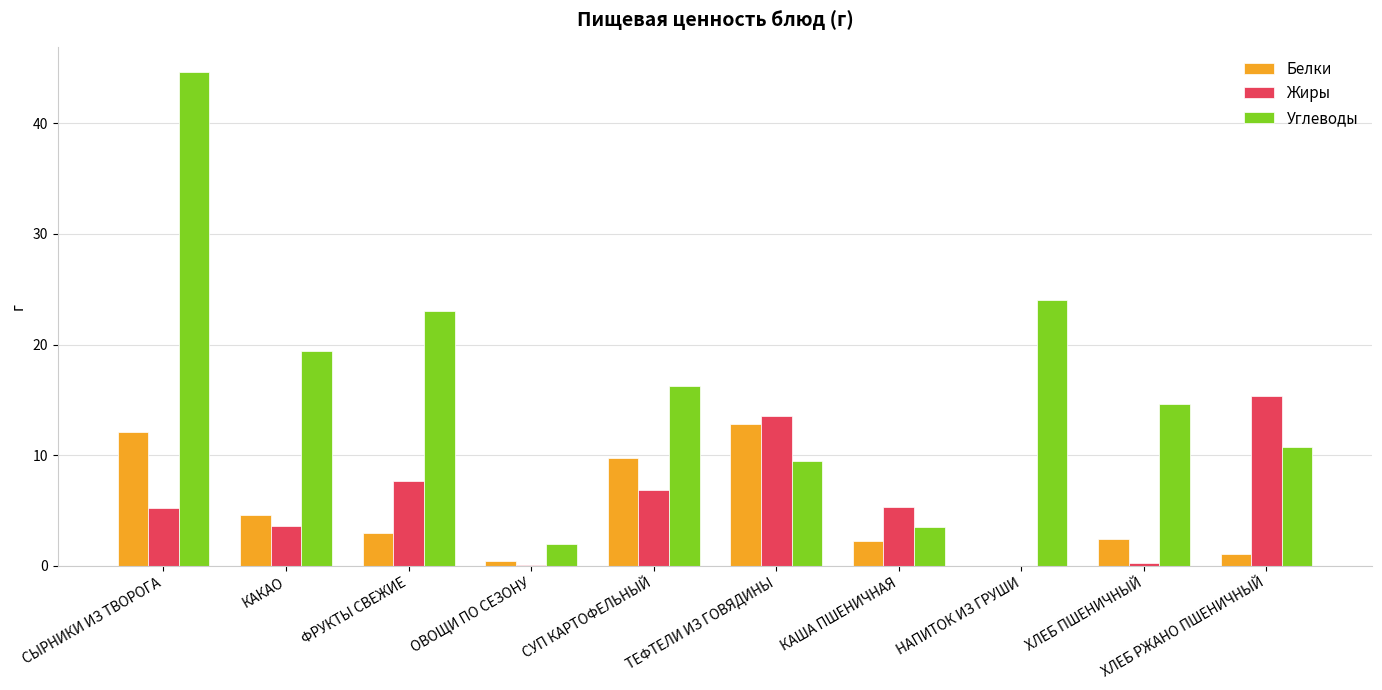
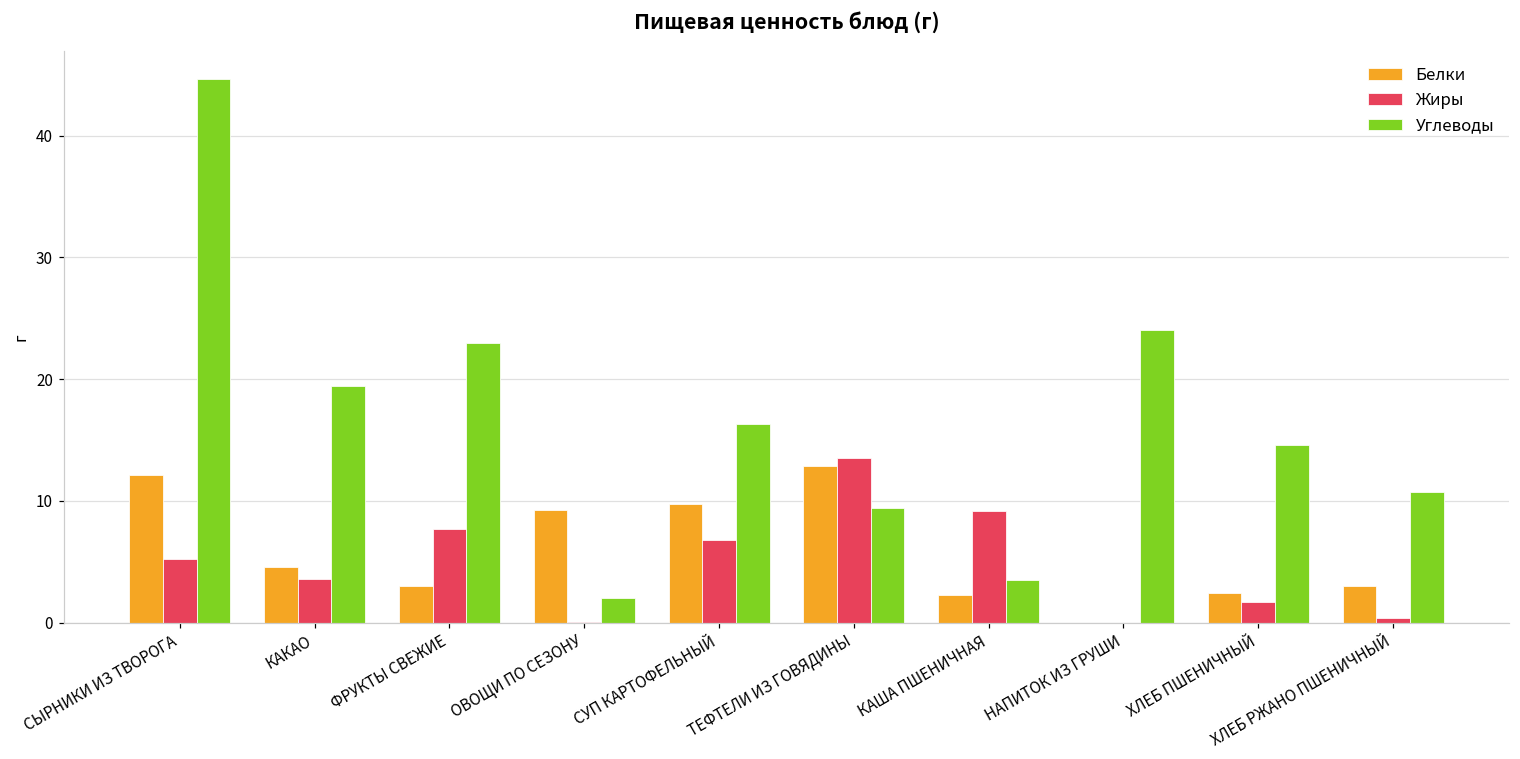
Белки, ОВОЩИ ПО СЕЗОНУ: 0.5 -> 9.3
Жиры, КАША ПШЕНИЧНАЯ: 5.3 -> 9.2
Жиры, ХЛЕБ ПШЕНИЧНЫЙ: 0.3 -> 1.7
Белки, ХЛЕБ РЖАНО ПШЕНИЧНЫЙ: 1.1 -> 3.0
Жиры, ХЛЕБ РЖАНО ПШЕНИЧНЫЙ: 15.4 -> 0.4
